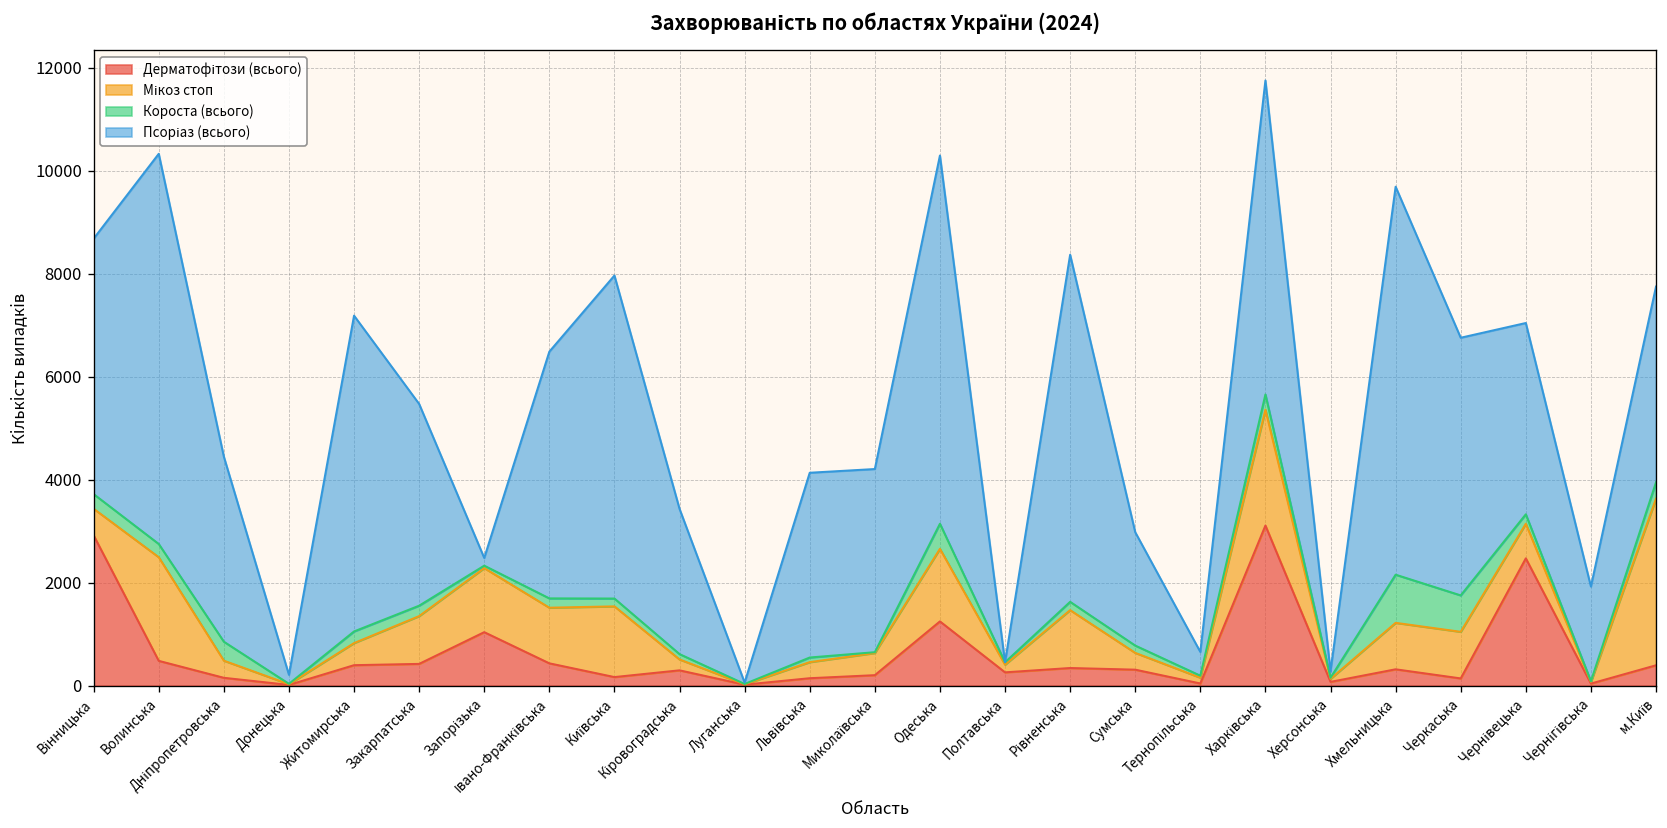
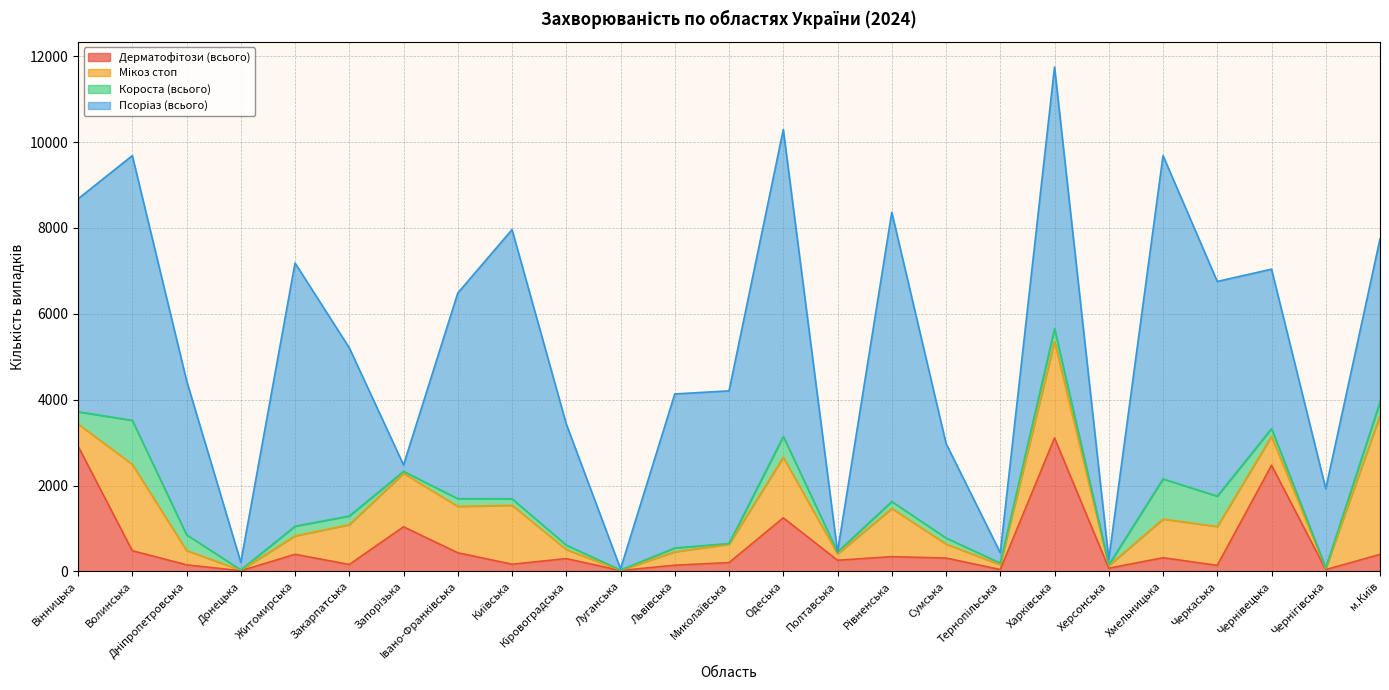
Короста (всього), Волинська: 300 -> 1000
Псоріаз (всього), Волинська: 7600 -> 6200
Дерматофітози (всього), Закарпатська: 400 -> 200
Псоріаз (всього), Тернопільська: 500 -> 200
